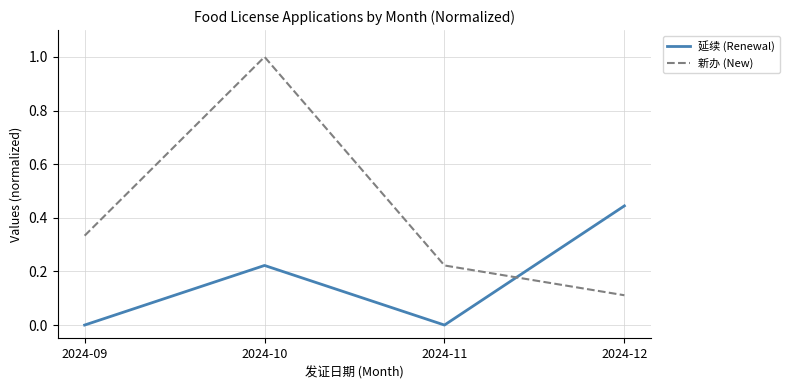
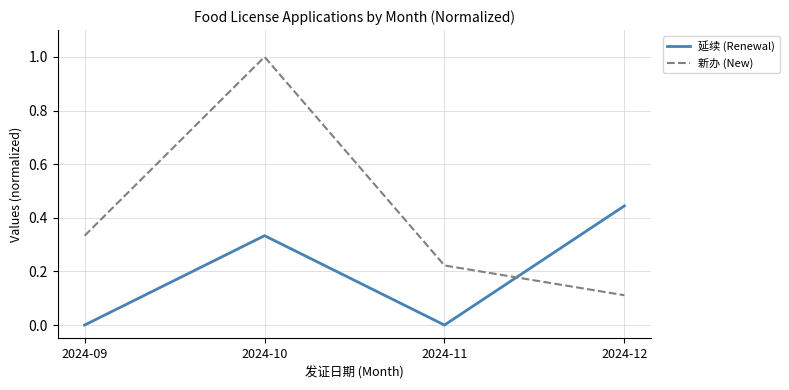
延续 (Renewal), 2024-10: 0.22 -> 0.33
